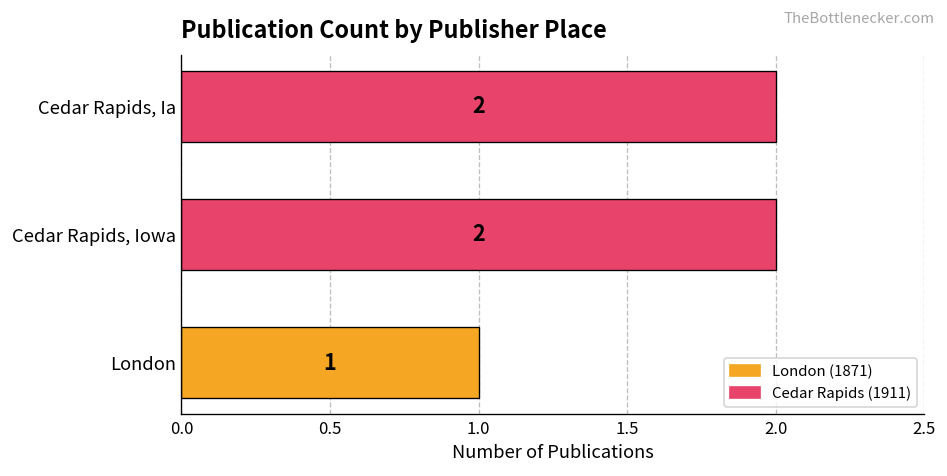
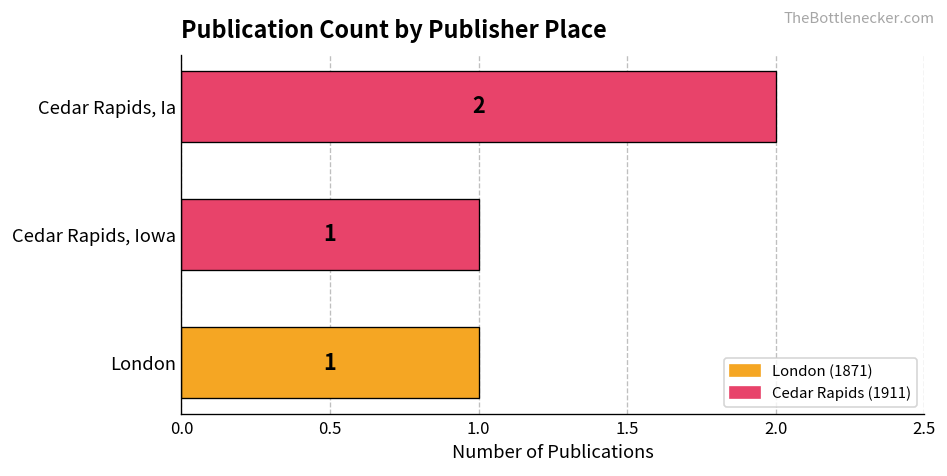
Cedar Rapids, Iowa: 2 -> 1
